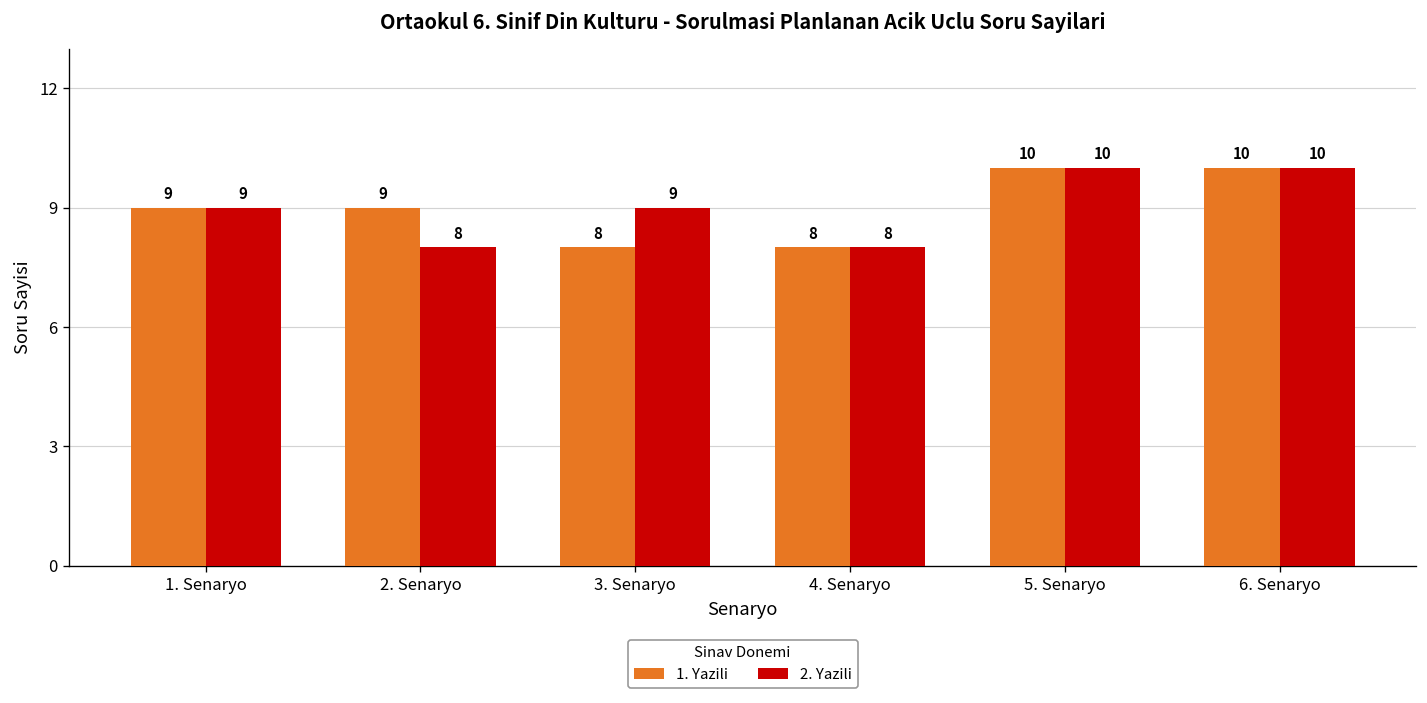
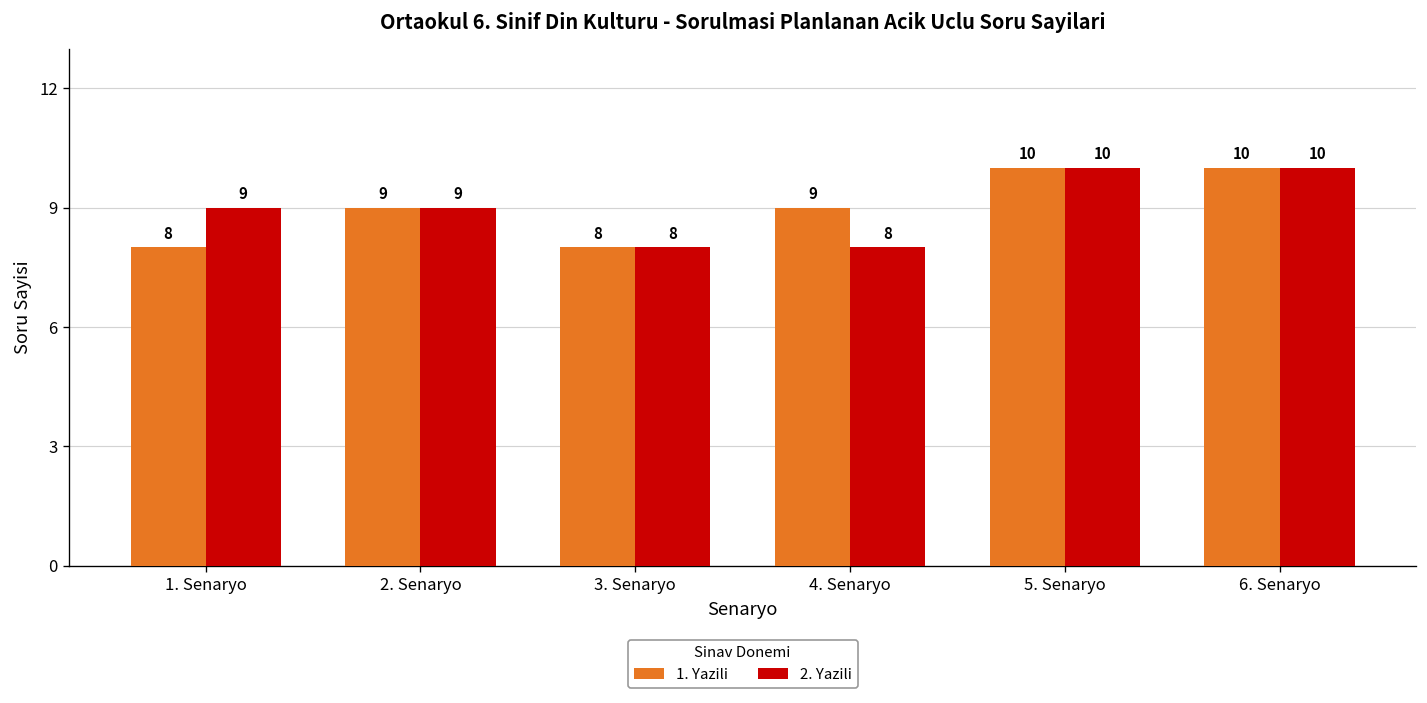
1. Yazili, 1. Senaryo: 9 -> 8
2. Yazili, 2. Senaryo: 8 -> 9
2. Yazili, 3. Senaryo: 9 -> 8
1. Yazili, 4. Senaryo: 8 -> 9
